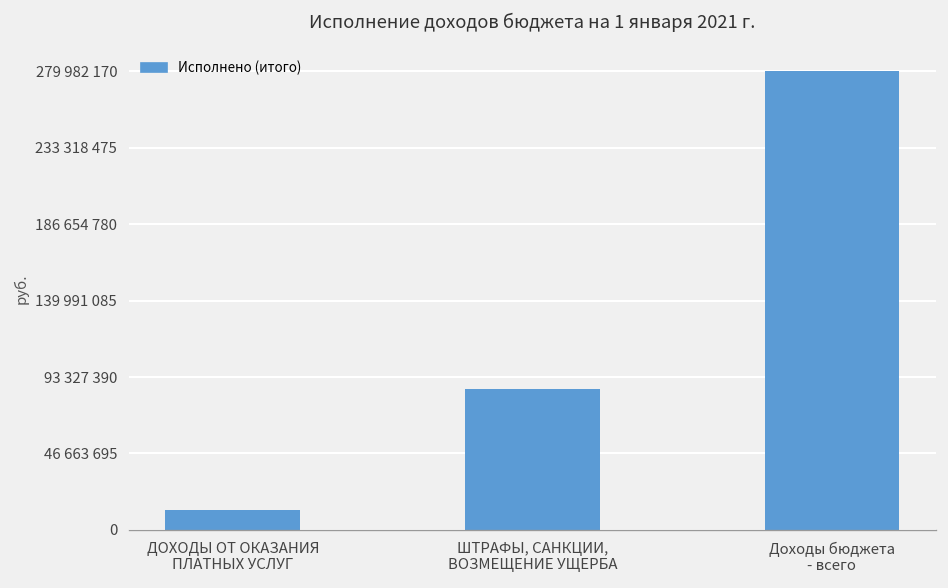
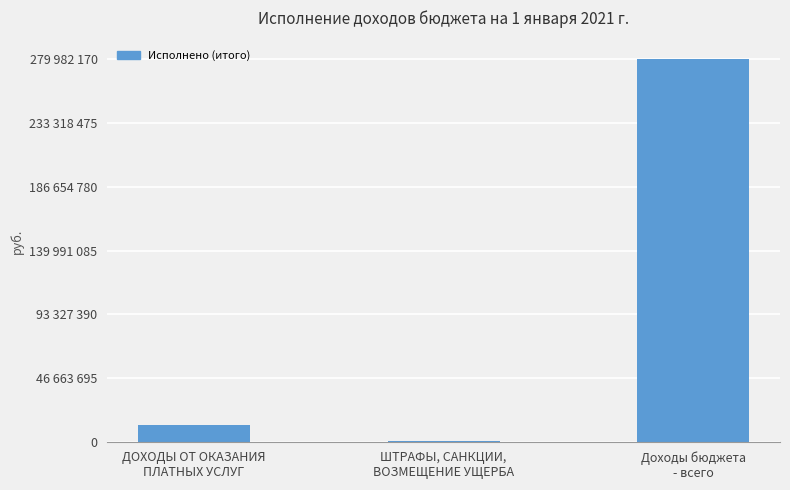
ШТРАФЫ, САНКЦИИ, ВОЗМЕЩЕНИЕ УЩЕРБА: 86000000 -> 0
